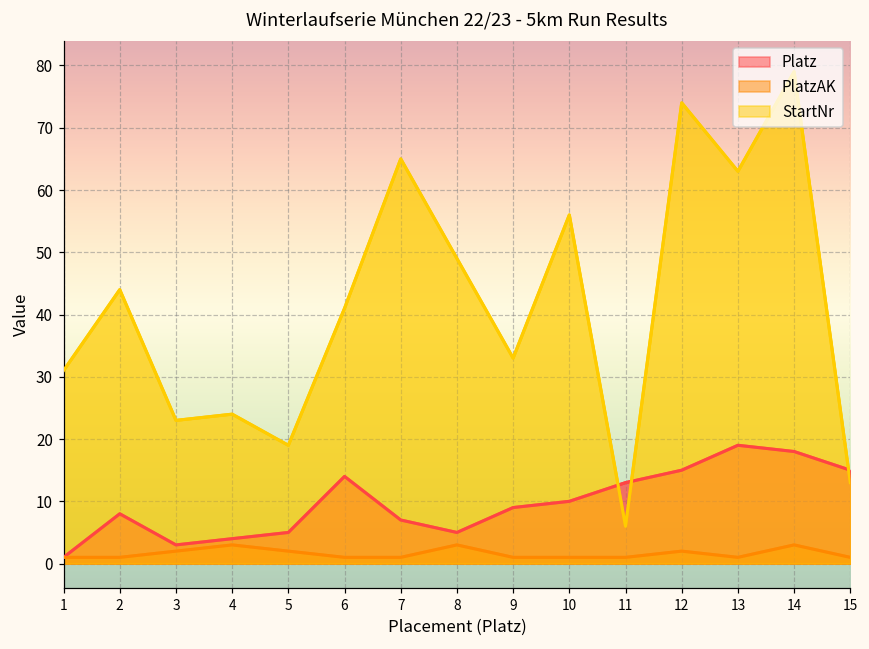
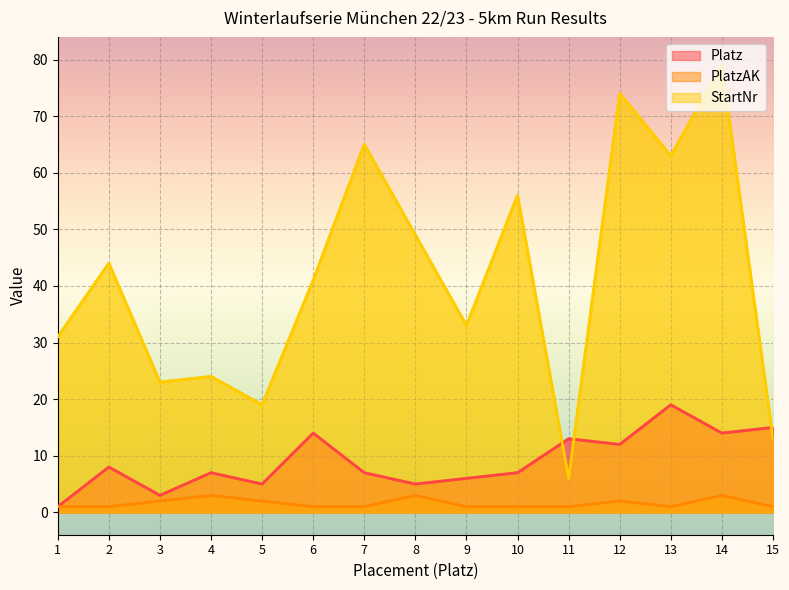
Platz, 4: 4 -> 7
Platz, 9: 9 -> 6
Platz, 10: 10 -> 7
Platz, 12: 15 -> 12
Platz, 14: 18 -> 14
